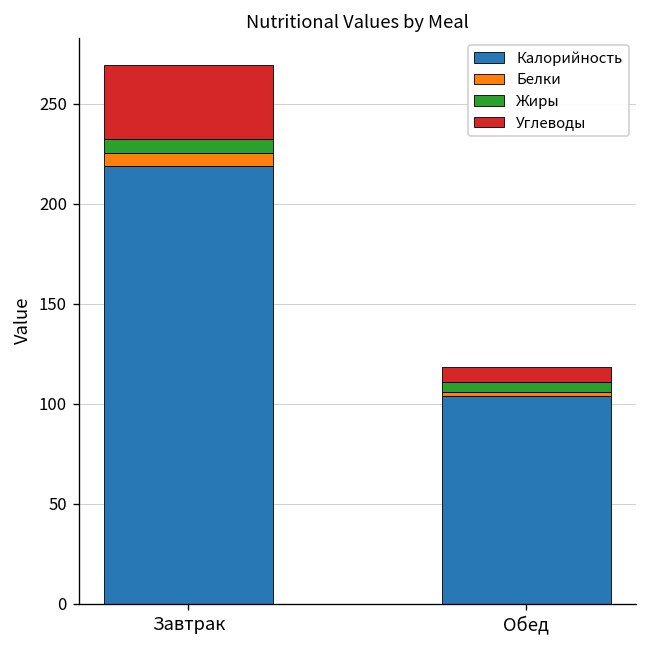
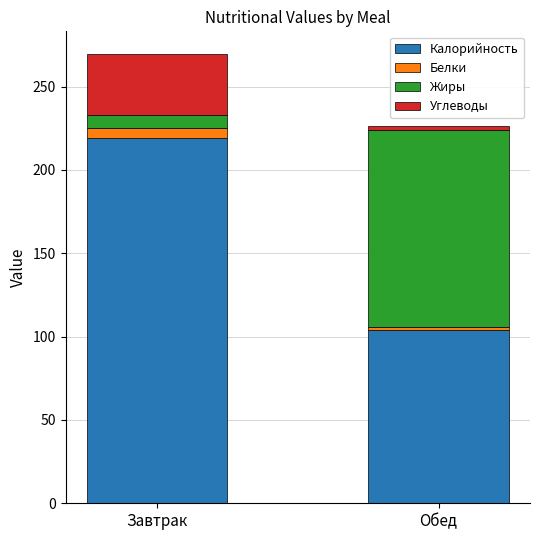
Жиры, Обед: 5 -> 118
Углеводы, Обед: 8 -> 2
